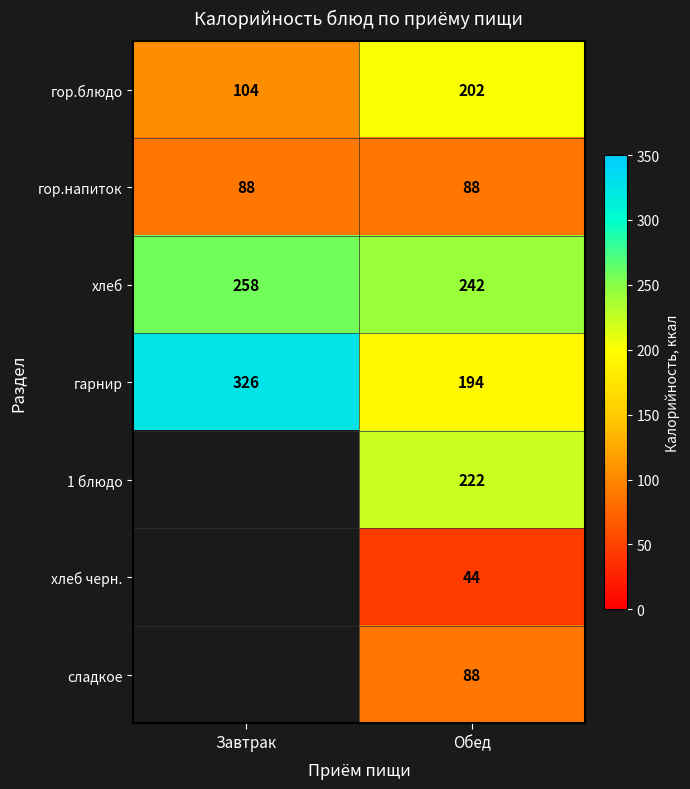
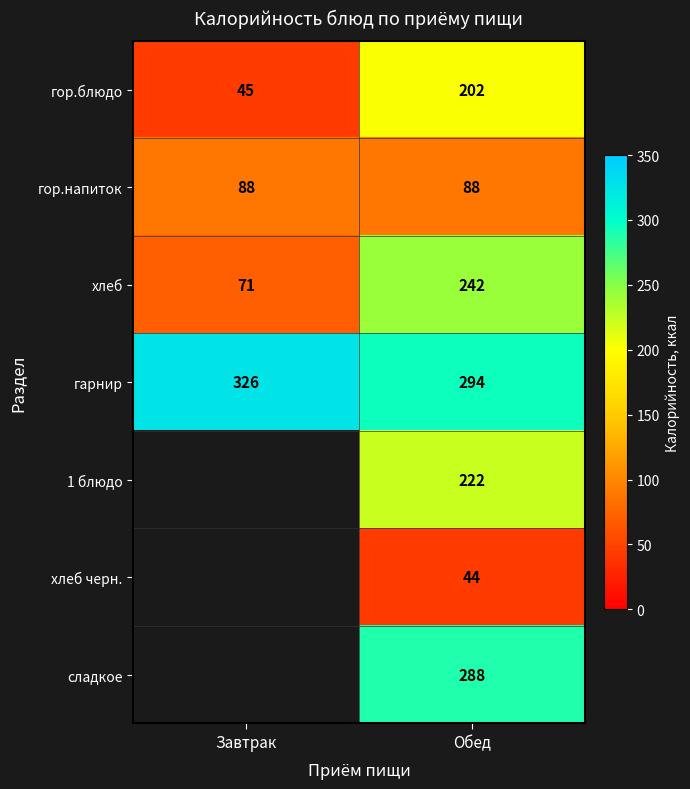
гор.блюдо, Завтрак: 104 -> 45
хлеб, Завтрак: 258 -> 71
гарнир, Обед: 194 -> 294
сладкое, Обед: 88 -> 288
